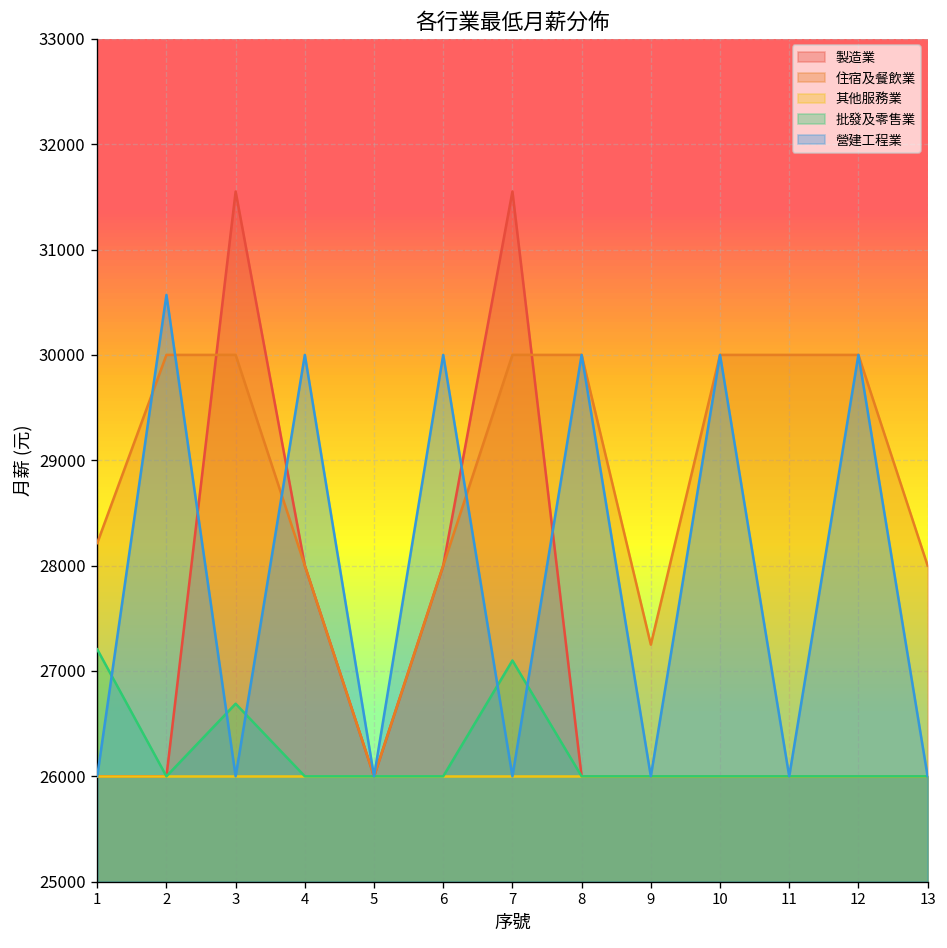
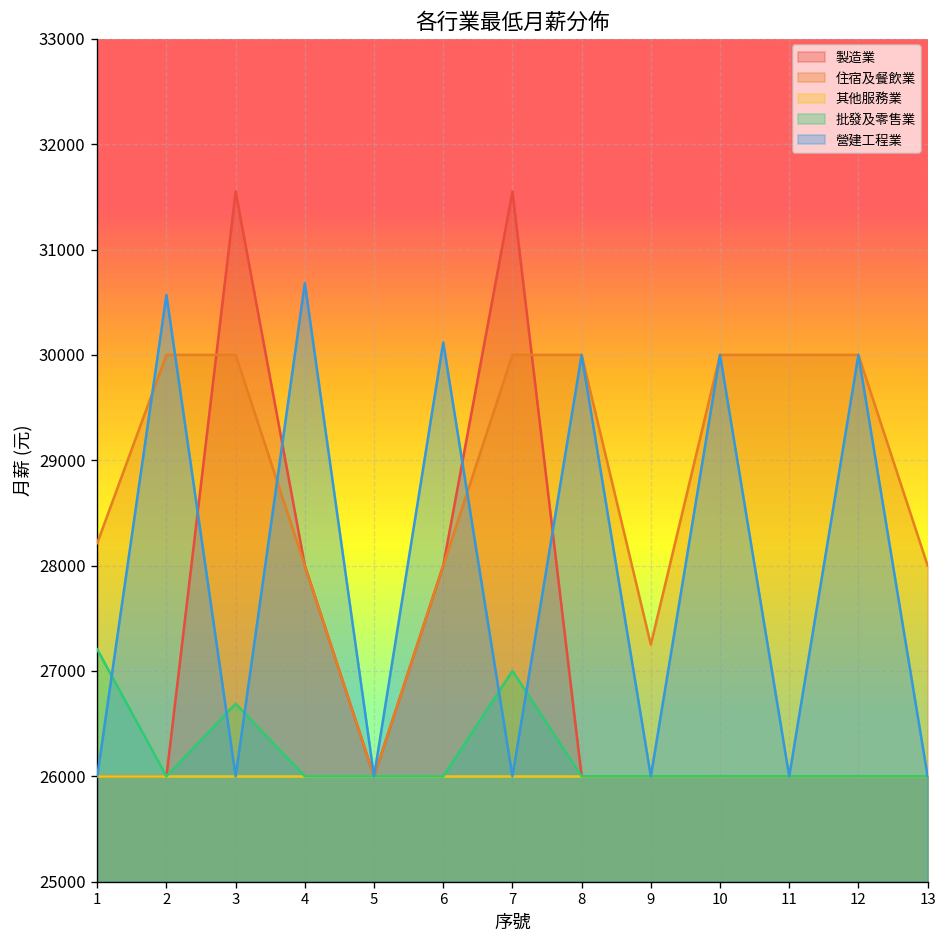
營建工程業, 4: 30000 -> 30700
營建工程業, 6: 30000 -> 30100
批發及零售業, 7: 27100 -> 27000
